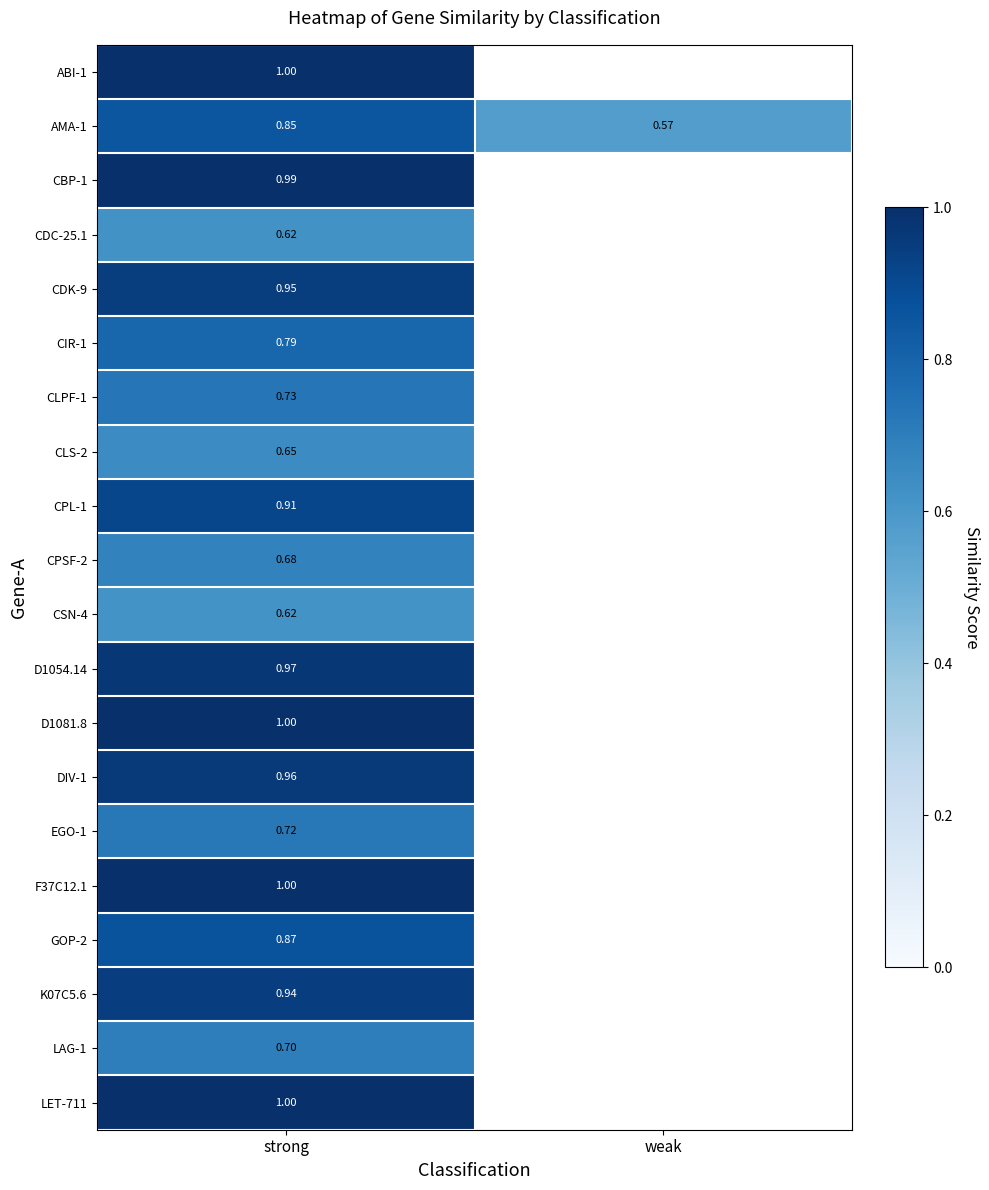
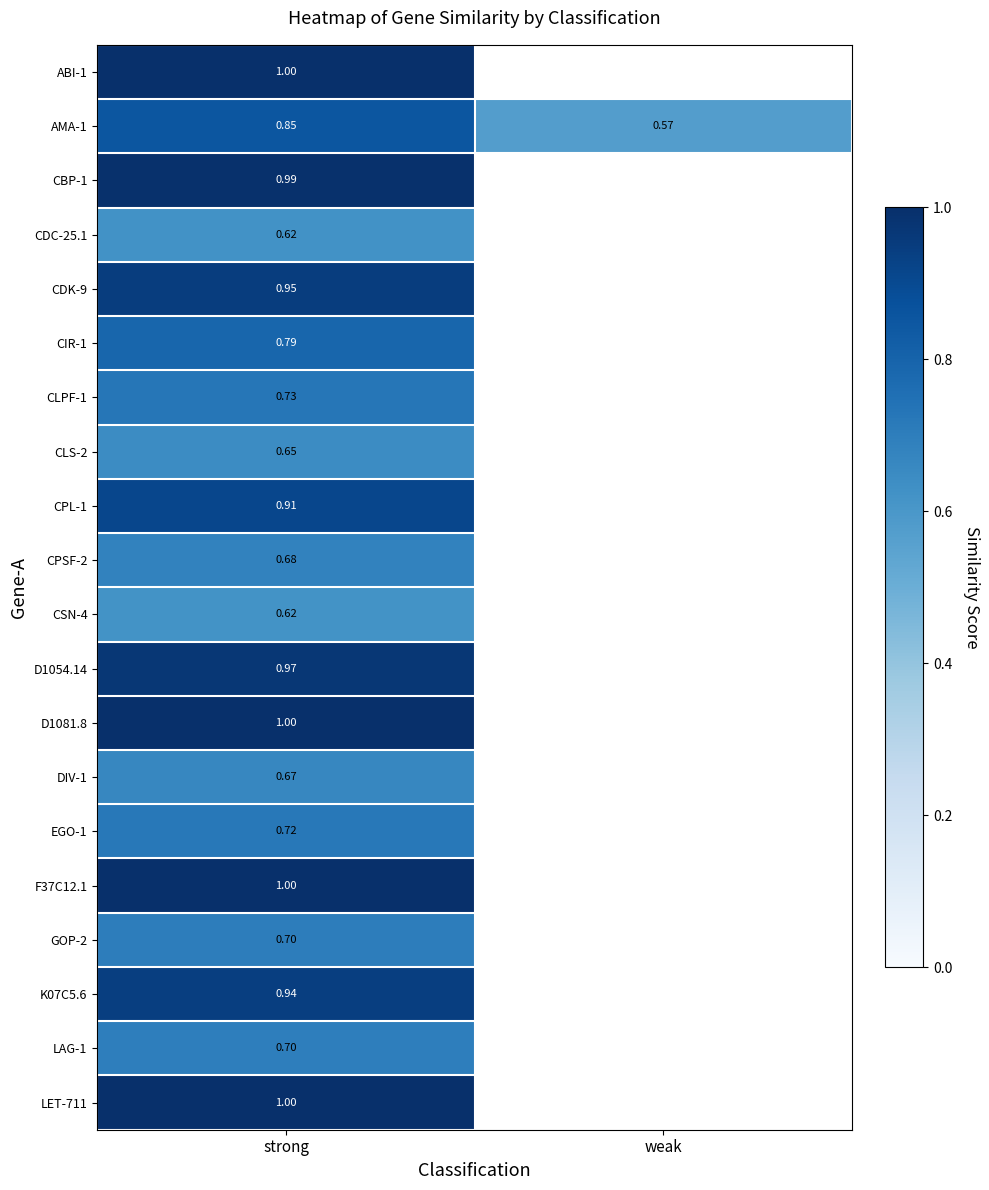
DIV-1, strong: 0.96 -> 0.67
GOP-2, strong: 0.87 -> 0.70
